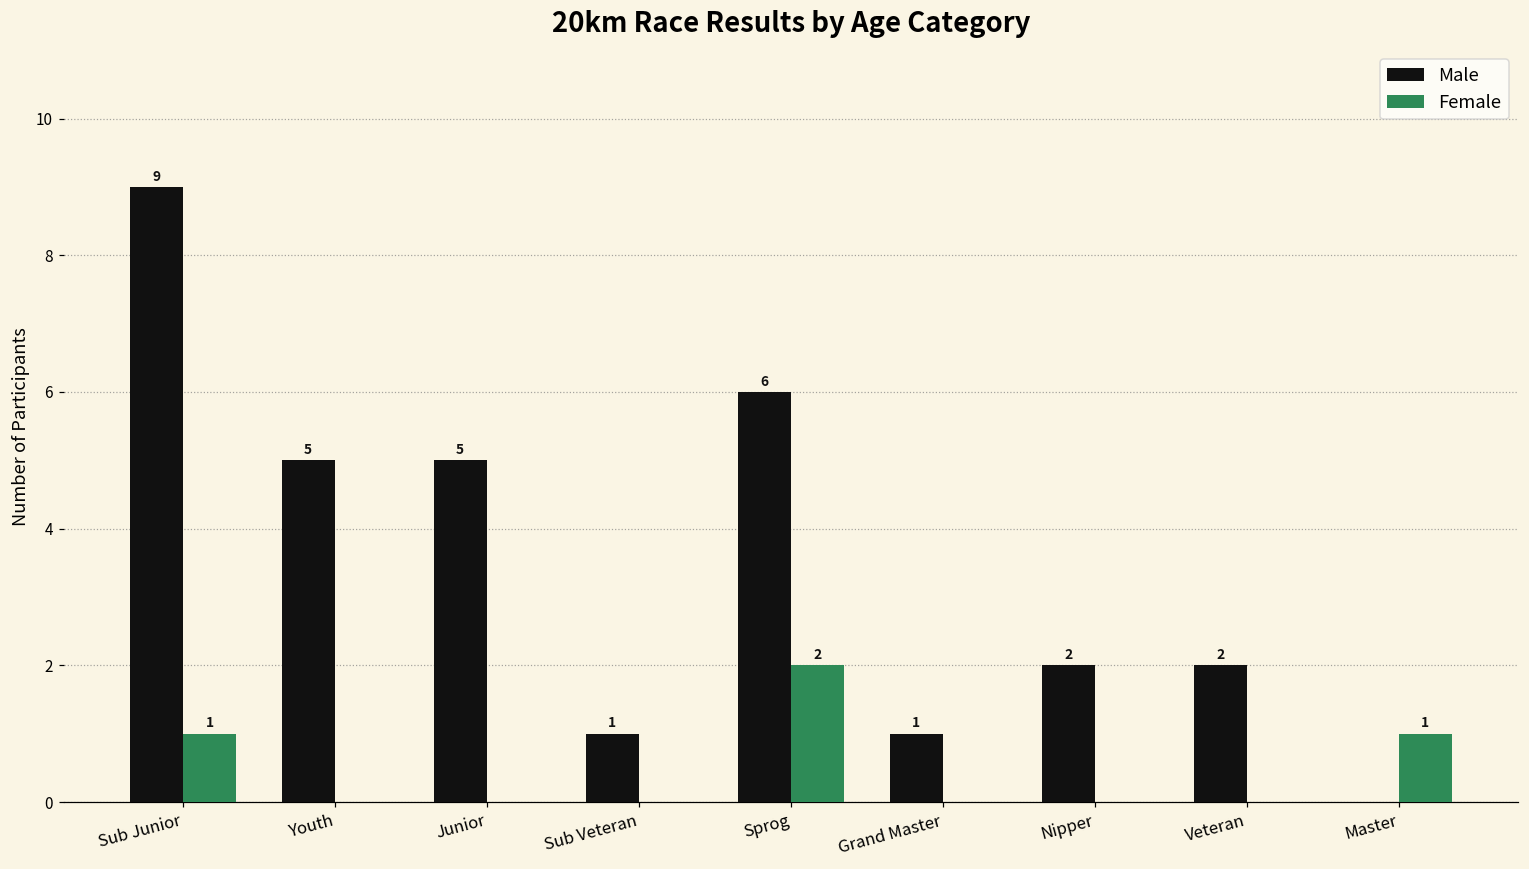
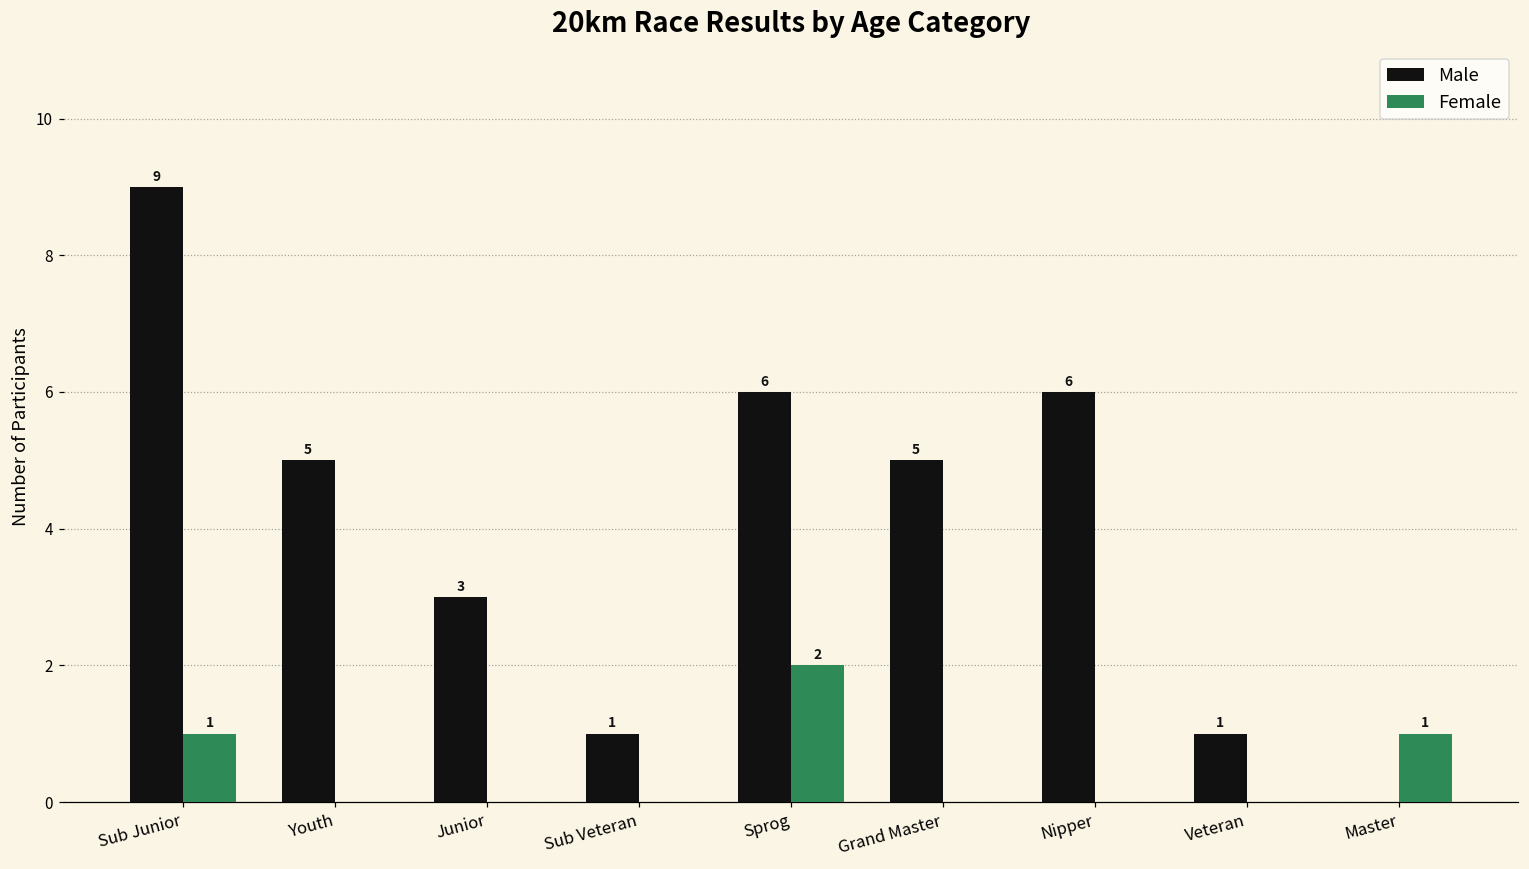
Male, Junior: 5 -> 3
Male, Grand Master: 1 -> 5
Male, Nipper: 2 -> 6
Male, Veteran: 2 -> 1
